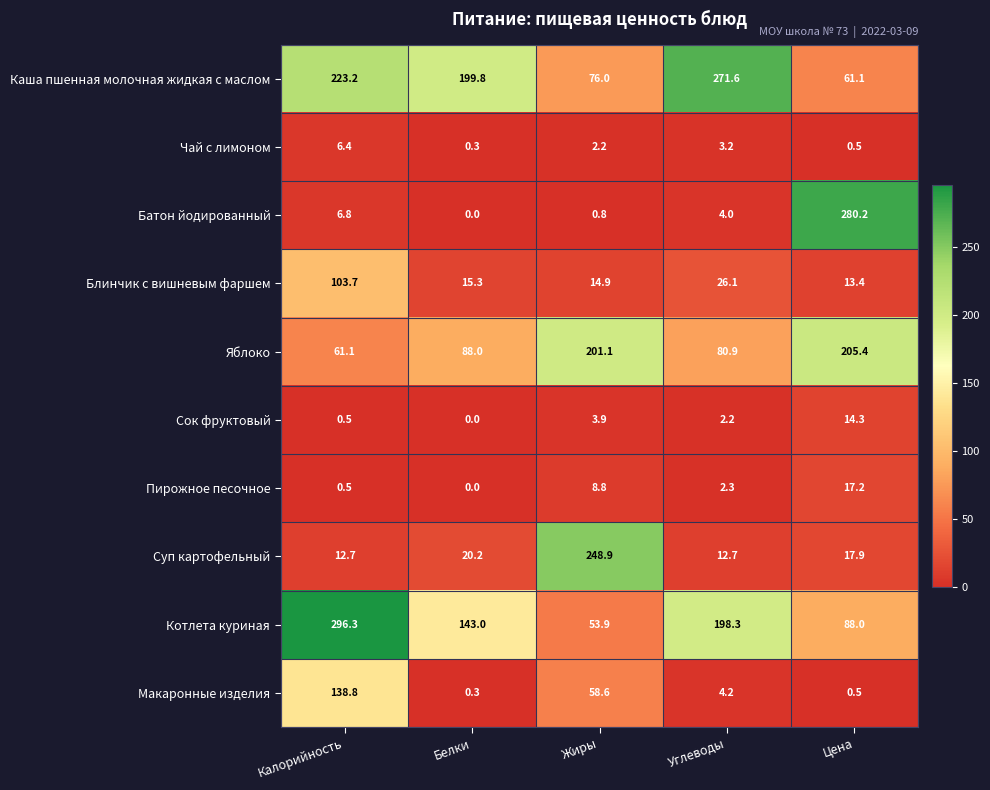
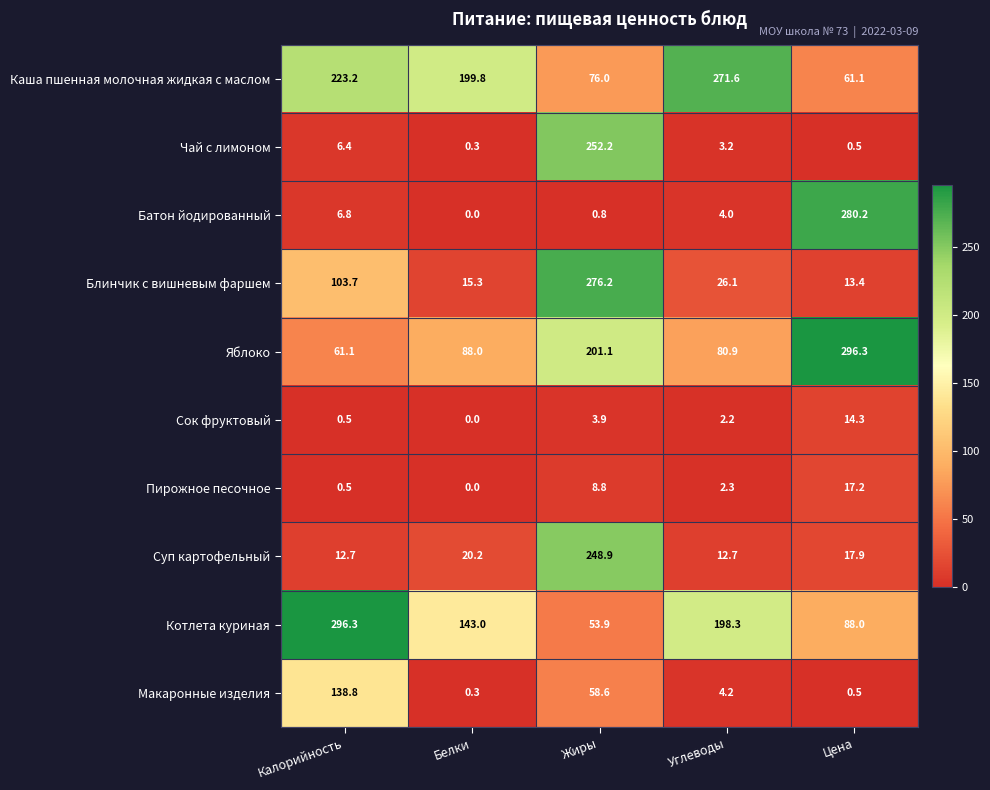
Чай с лимоном, Жиры: 2.2 -> 252.2
Блинчик с вишневым фаршем, Жиры: 14.9 -> 276.2
Яблоко, Цена: 205.4 -> 296.3
